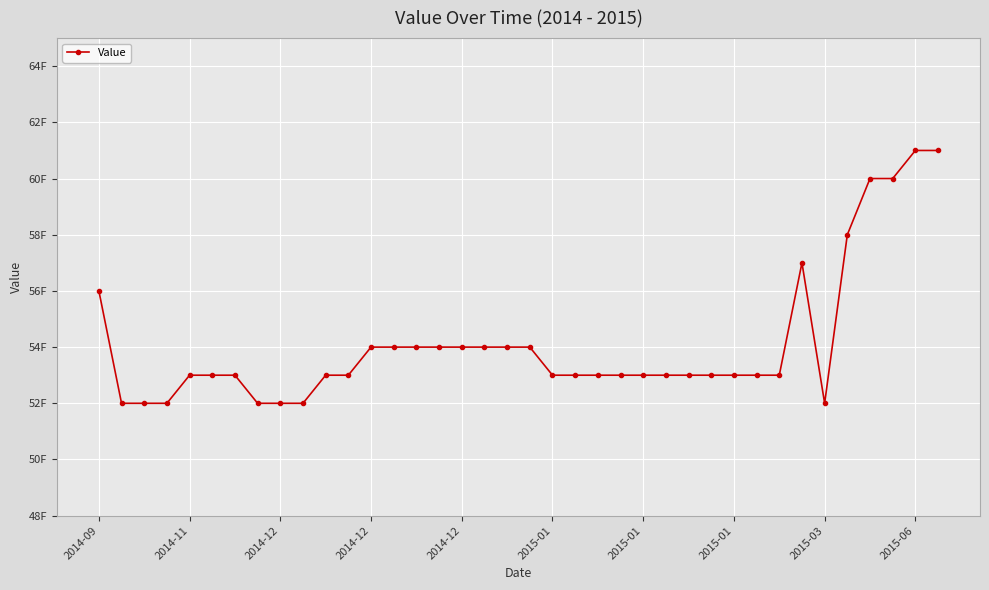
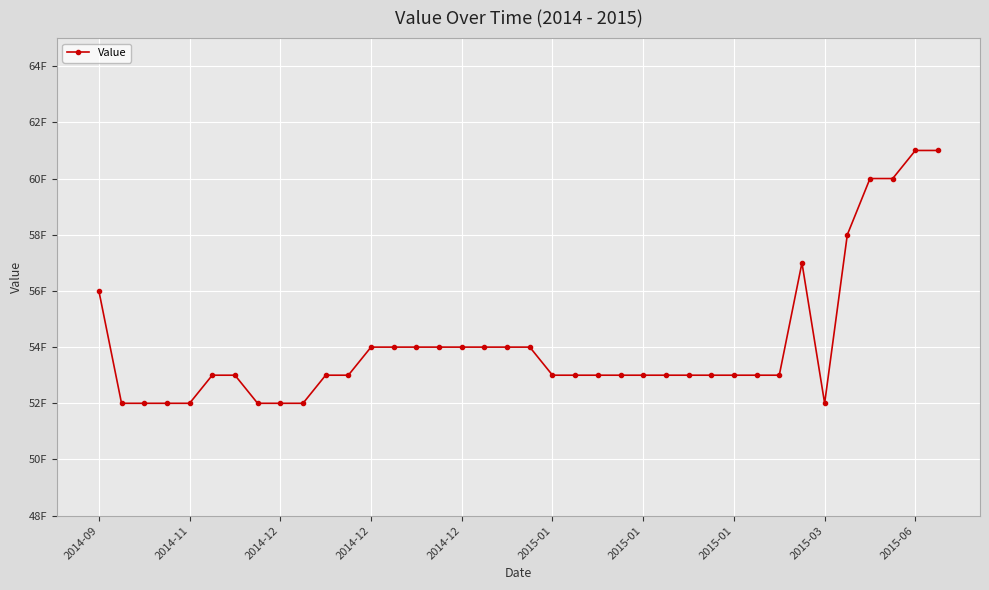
2014-11: 53F -> 52F
